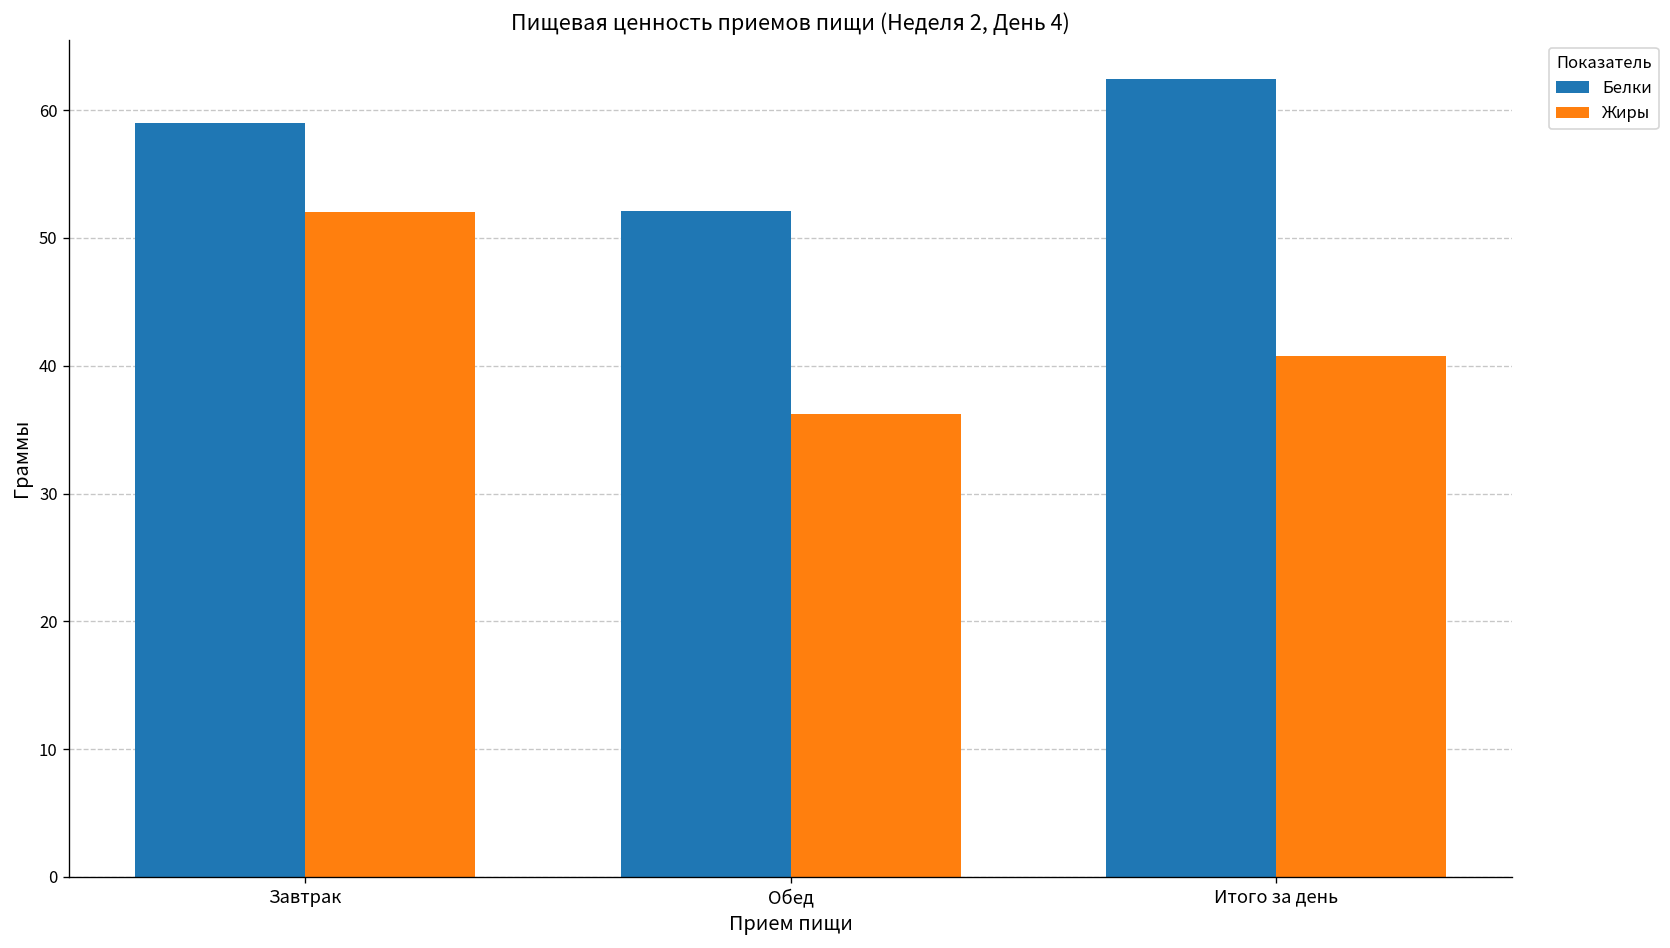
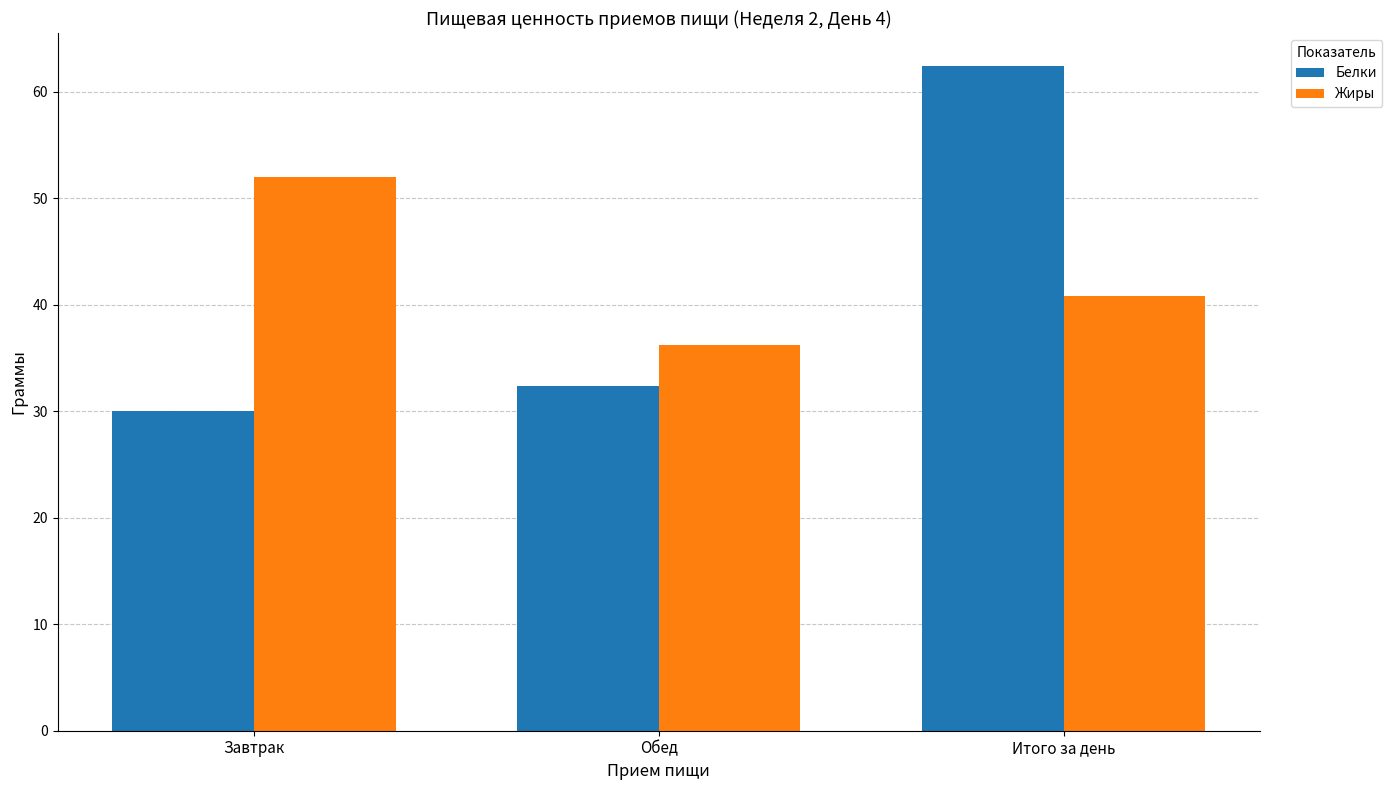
Белки, Завтрак: 59 -> 30
Белки, Обед: 52.1 -> 32.4
